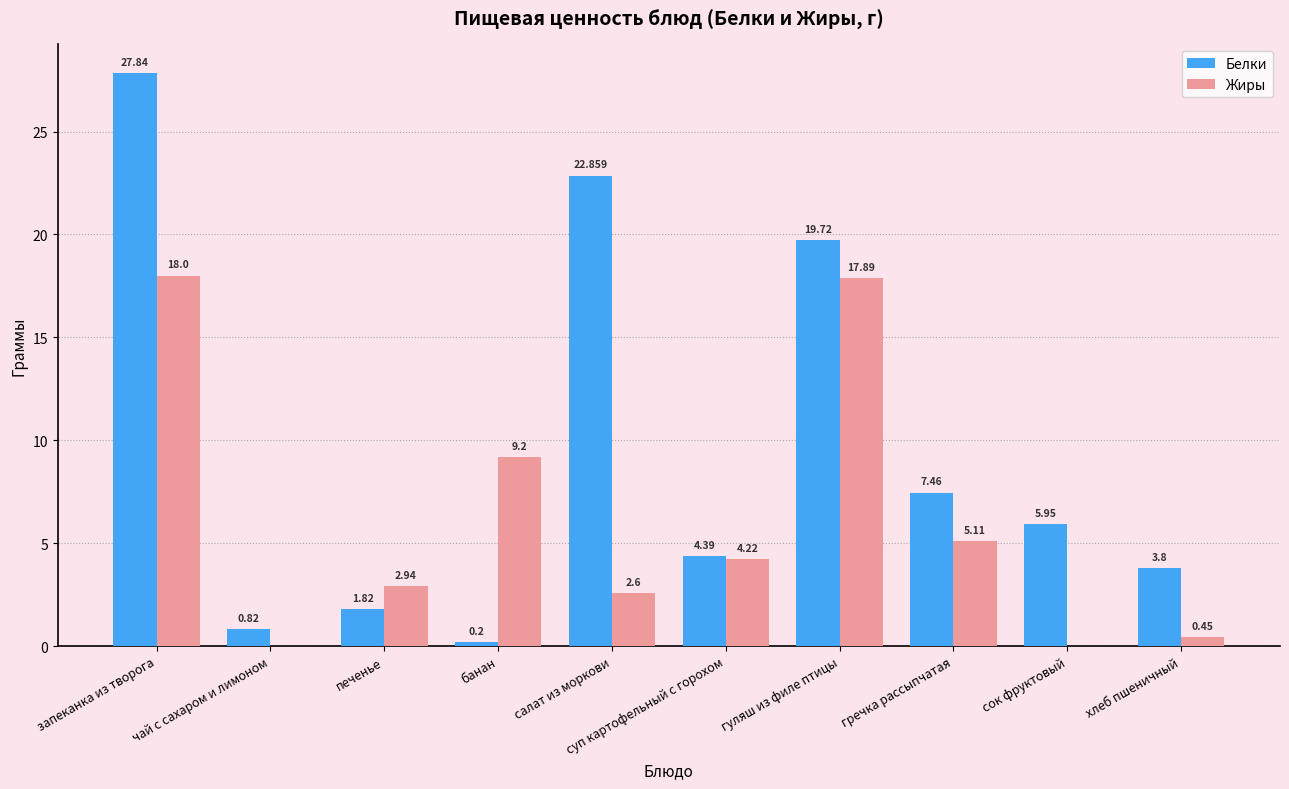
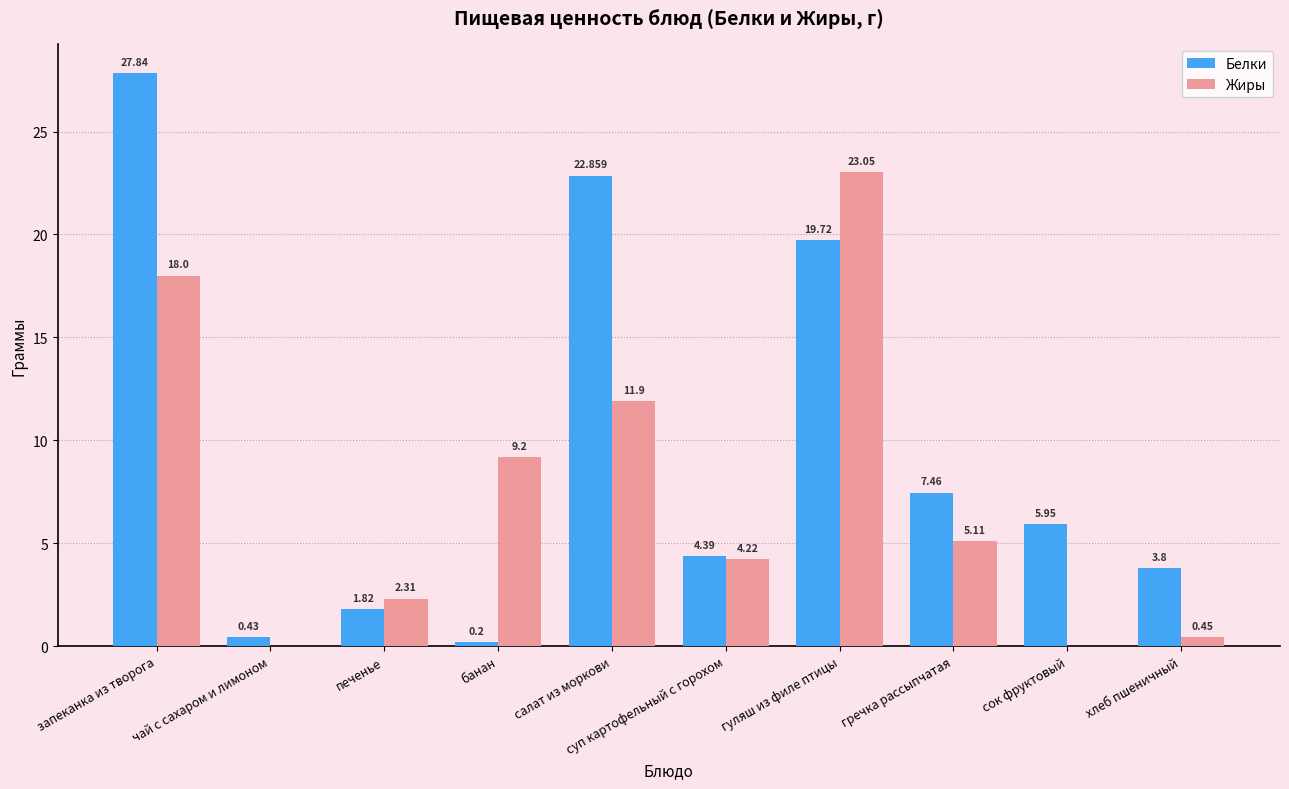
Белки, чай с сахаром и лимоном: 0.82 -> 0.43
Жиры, печенье: 2.94 -> 2.31
Жиры, салат из моркови: 2.6 -> 11.9
Жиры, гуляш из филе птицы: 17.89 -> 23.05
